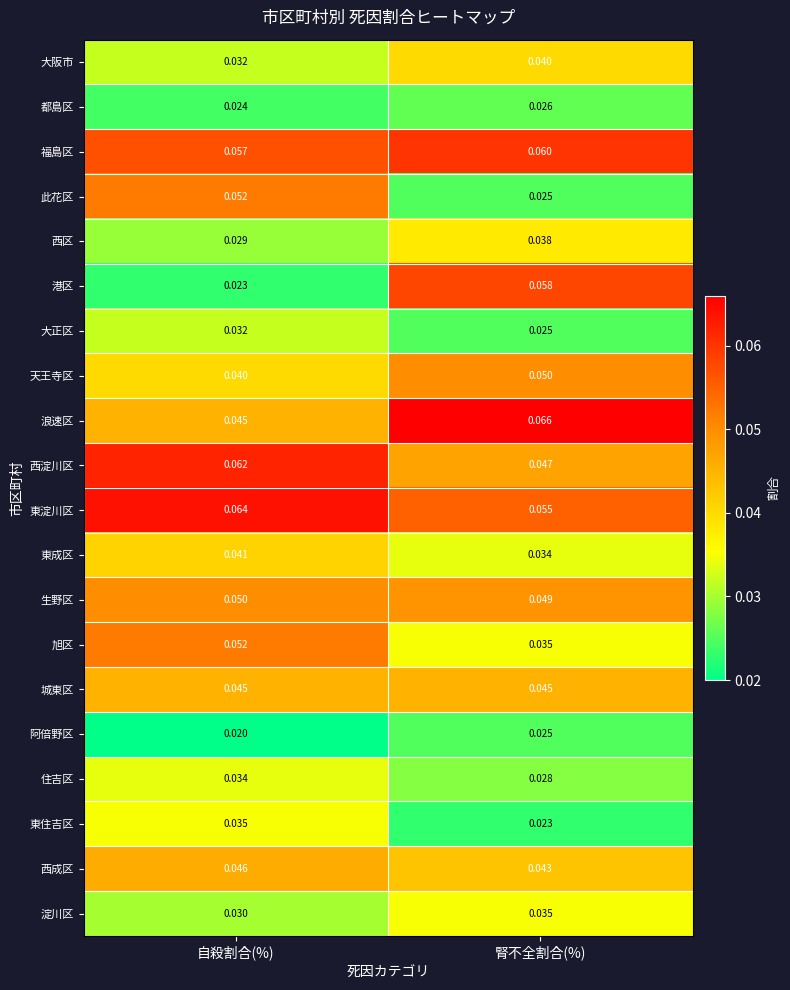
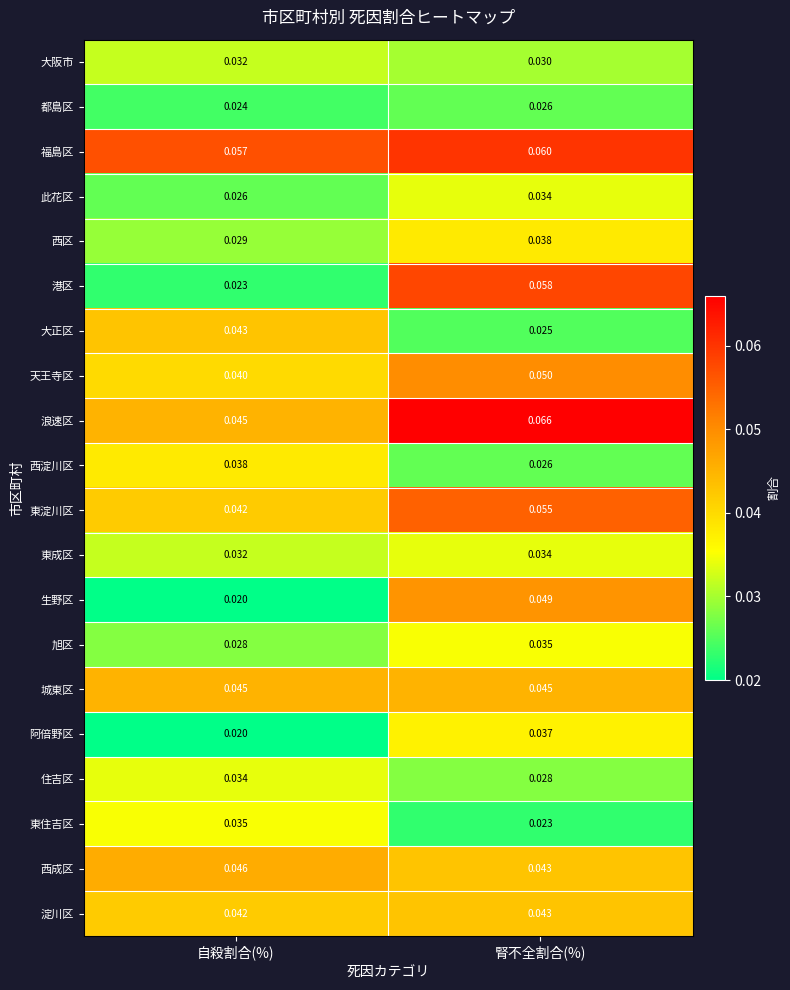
大阪市, 腎不全割合(%): 0.040 -> 0.030
此花区, 自殺割合(%): 0.052 -> 0.026
此花区, 腎不全割合(%): 0.025 -> 0.034
大正区, 自殺割合(%): 0.032 -> 0.043
西淀川区, 自殺割合(%): 0.062 -> 0.038
西淀川区, 腎不全割合(%): 0.047 -> 0.026
東淀川区, 自殺割合(%): 0.064 -> 0.042
東成区, 自殺割合(%): 0.041 -> 0.032
生野区, 自殺割合(%): 0.050 -> 0.020
旭区, 自殺割合(%): 0.052 -> 0.028
阿倍野区, 腎不全割合(%): 0.025 -> 0.037
淀川区, 自殺割合(%): 0.030 -> 0.042
淀川区, 腎不全割合(%): 0.035 -> 0.043
